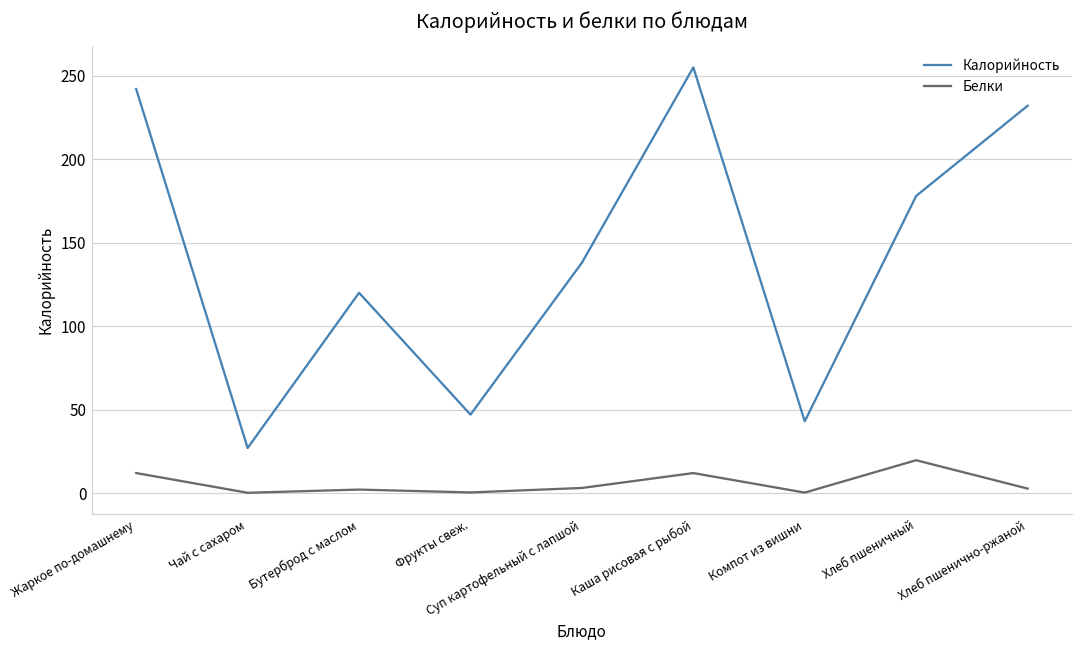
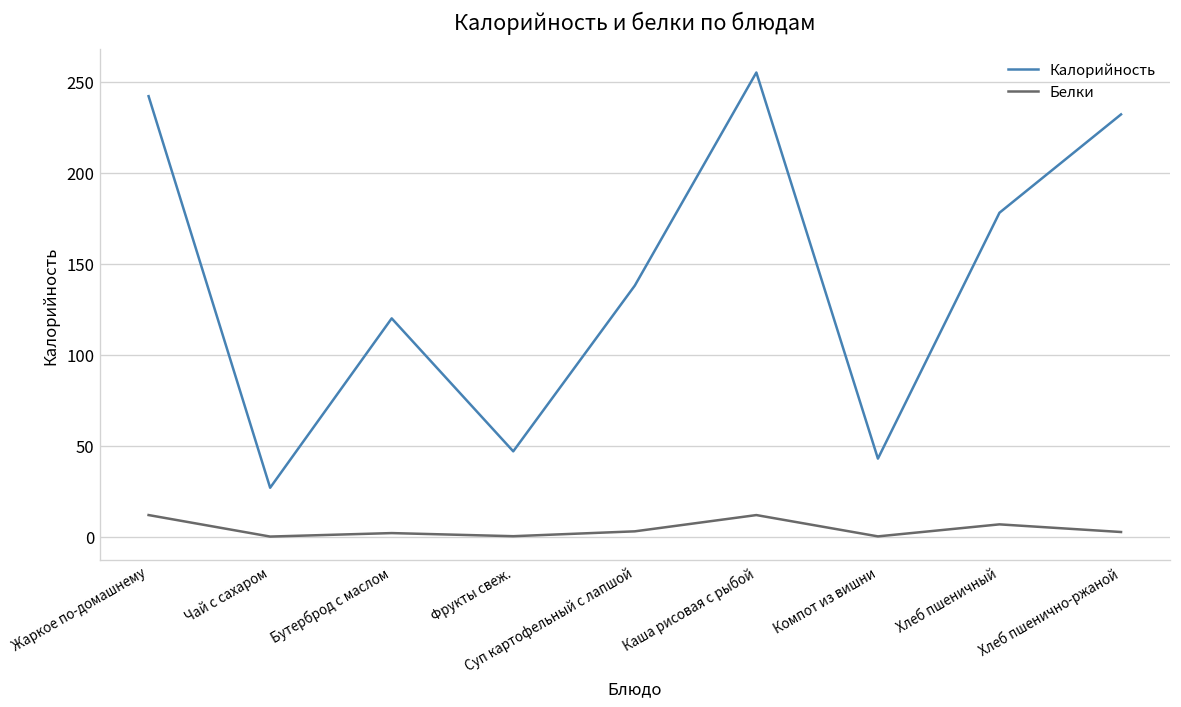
Белки, Хлеб пшеничный: 20 -> 7
